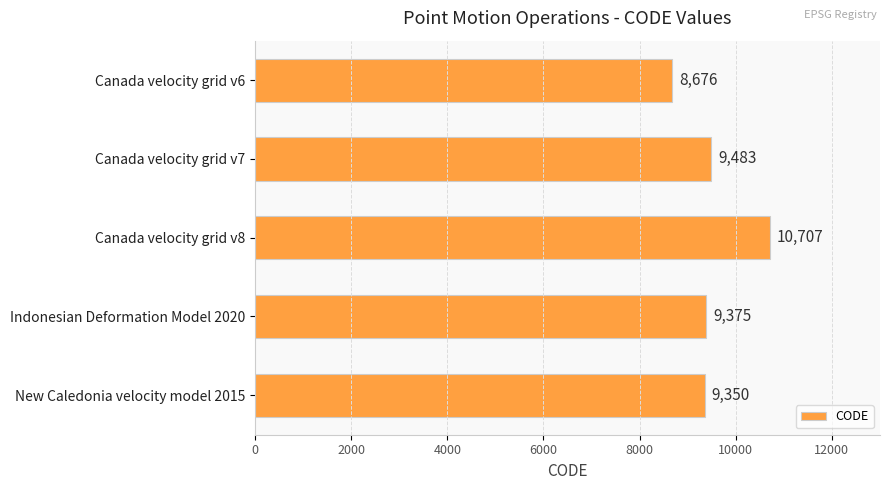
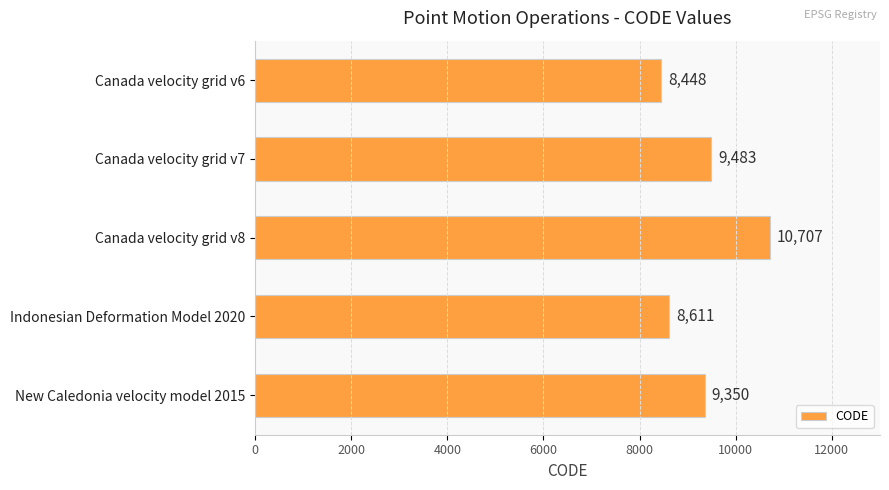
Canada velocity grid v6: 8,676 -> 8,448
Indonesian Deformation Model 2020: 9,375 -> 8,611
